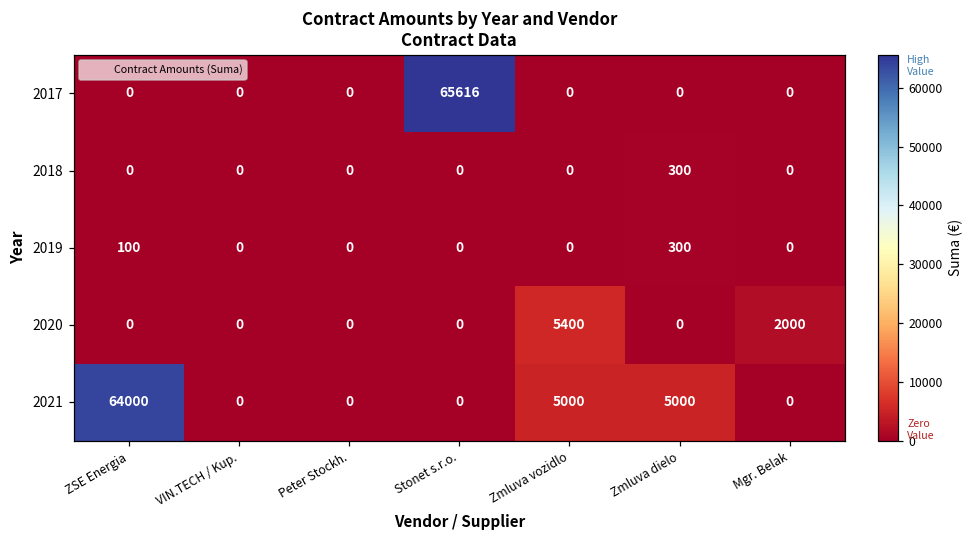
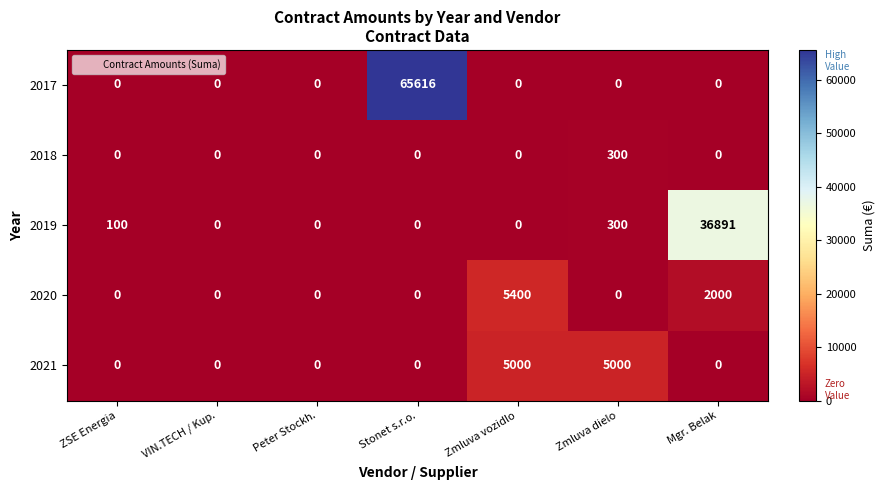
2019, Mgr. Belak: 0 -> 36891
2021, ZSE Energia: 64000 -> 0
